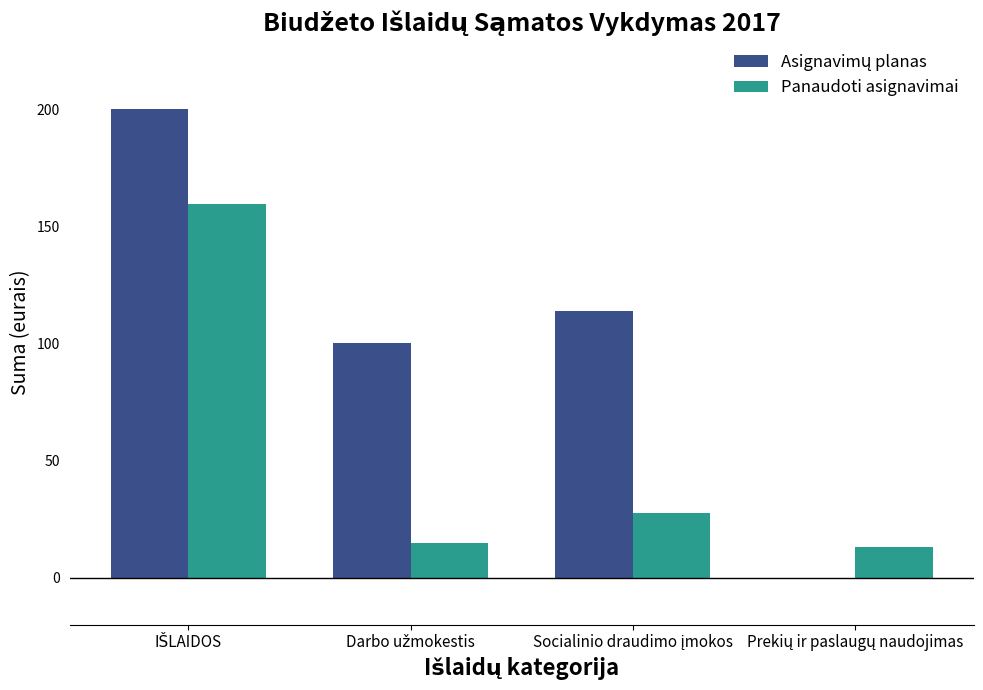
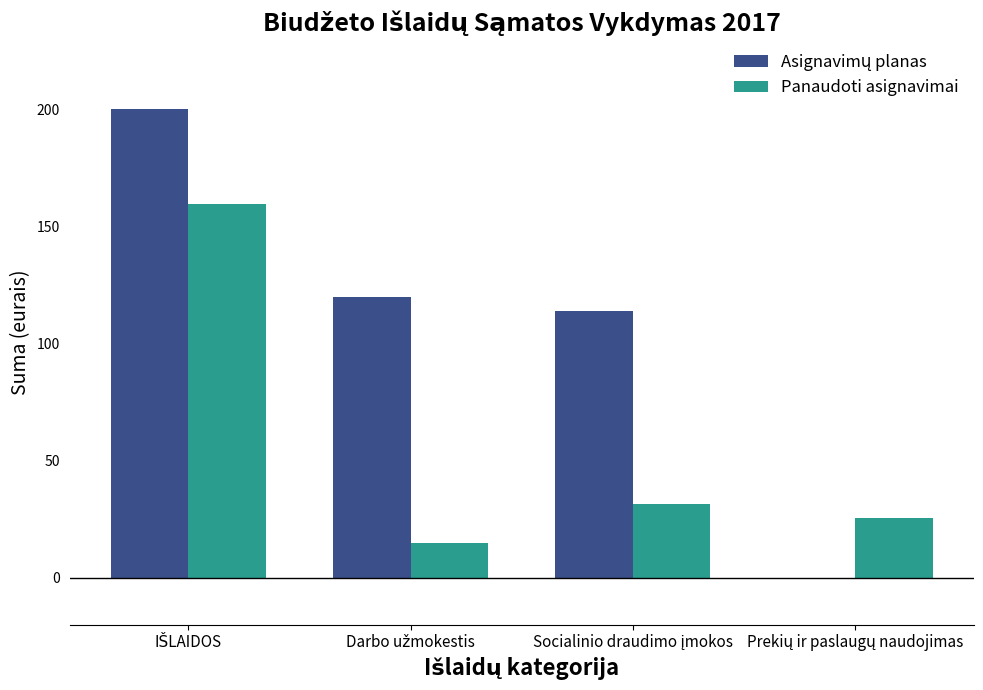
Asignavimų planas, Darbo užmokestis: 100 -> 120
Panaudoti asignavimai, Socialinio draudimo įmokos: 28 -> 32
Panaudoti asignavimai, Prekių ir paslaugų naudojimas: 13 -> 26
